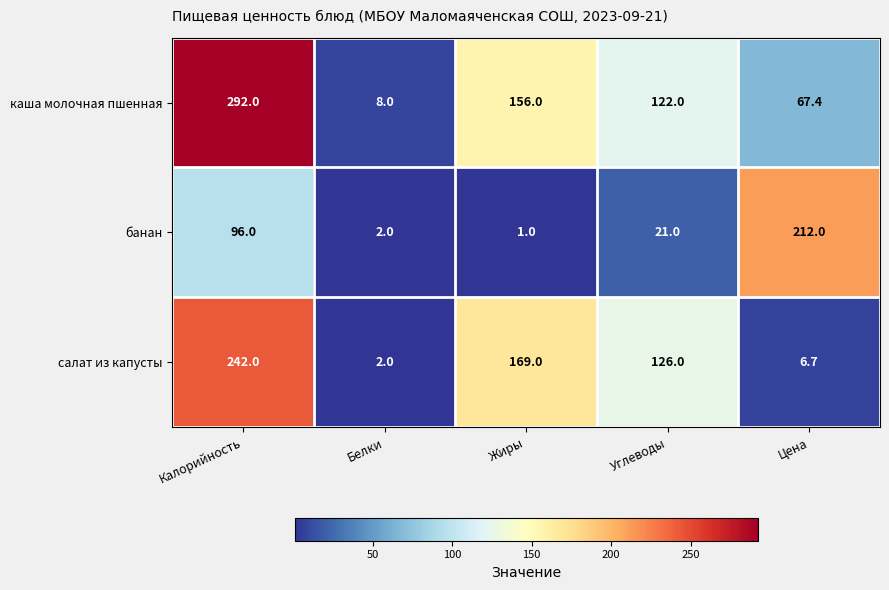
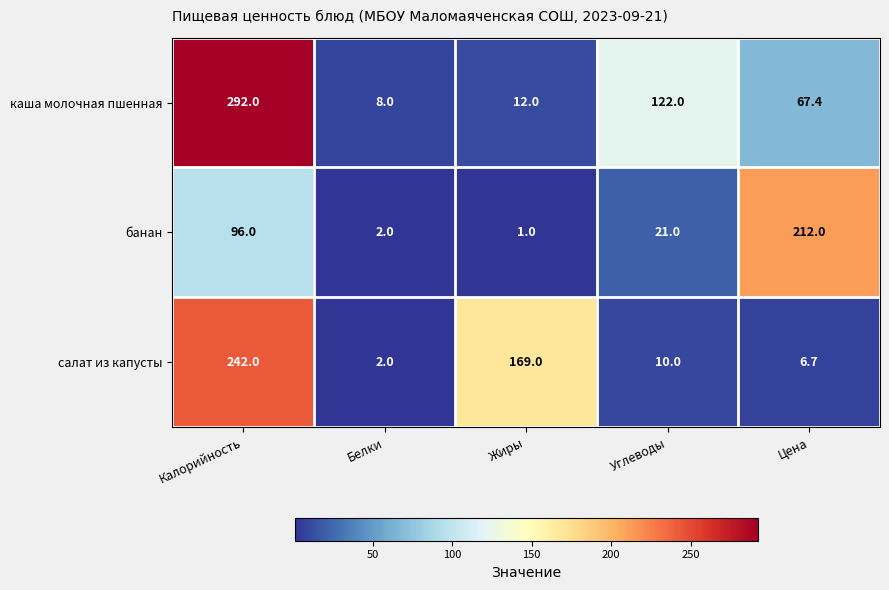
каша молочная пшенная, Жиры: 156.0 -> 12.0
салат из капусты, Углеводы: 126.0 -> 10.0
